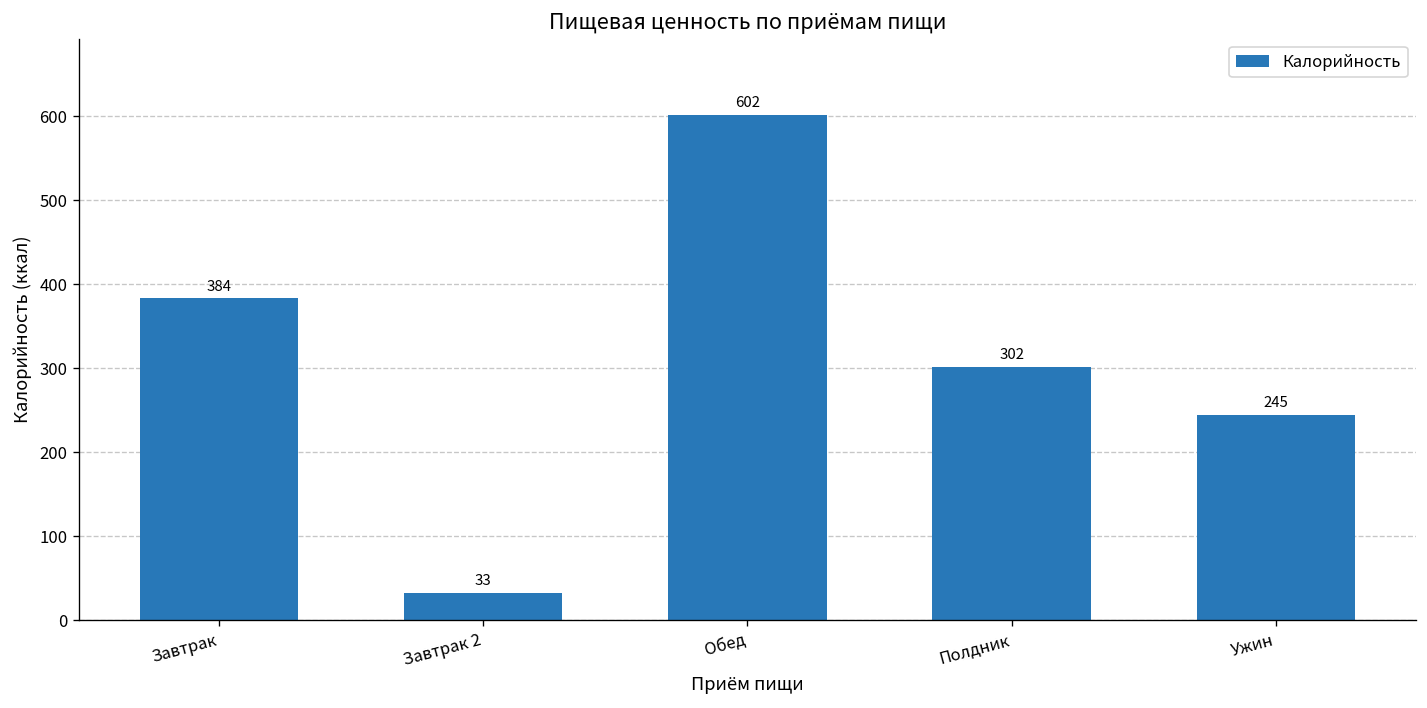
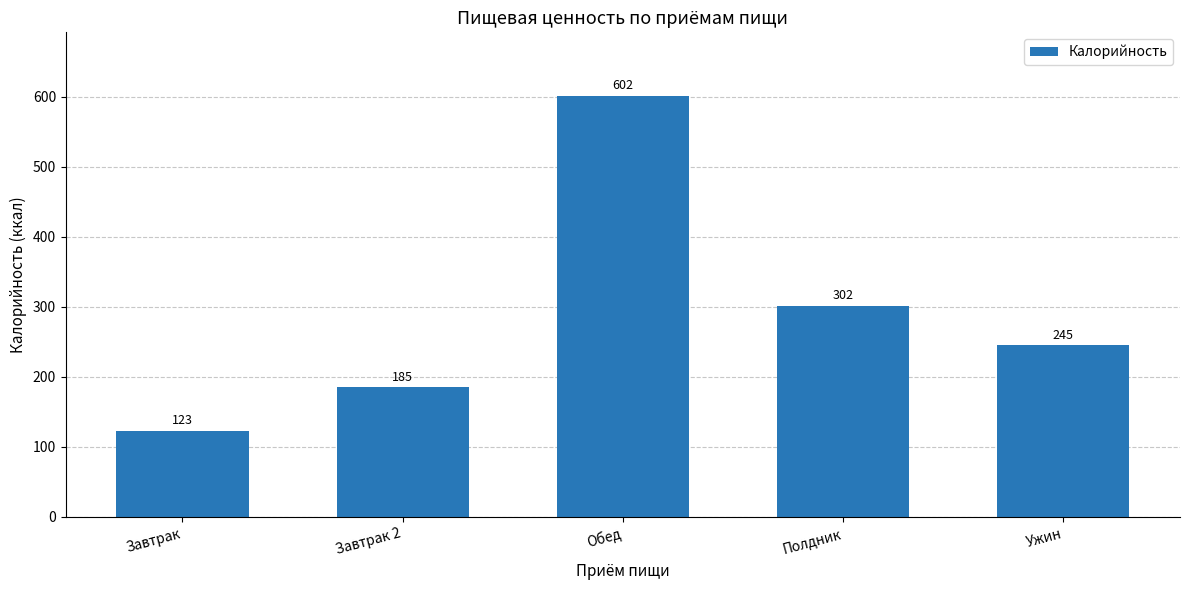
Завтрак: 384 -> 123
Завтрак 2: 33 -> 185
